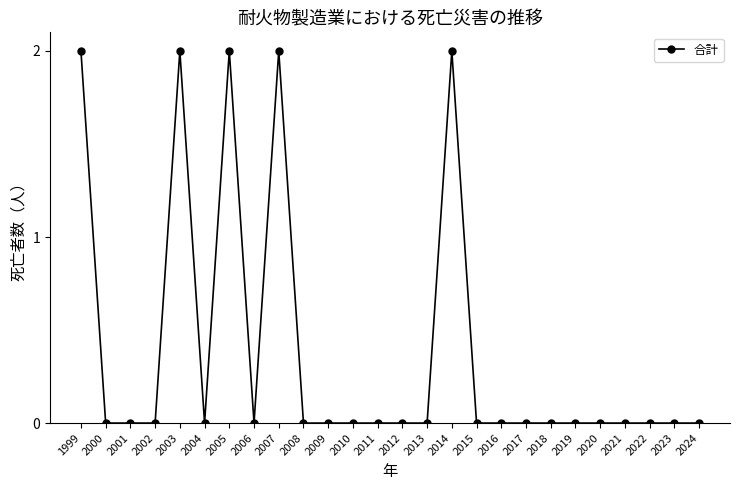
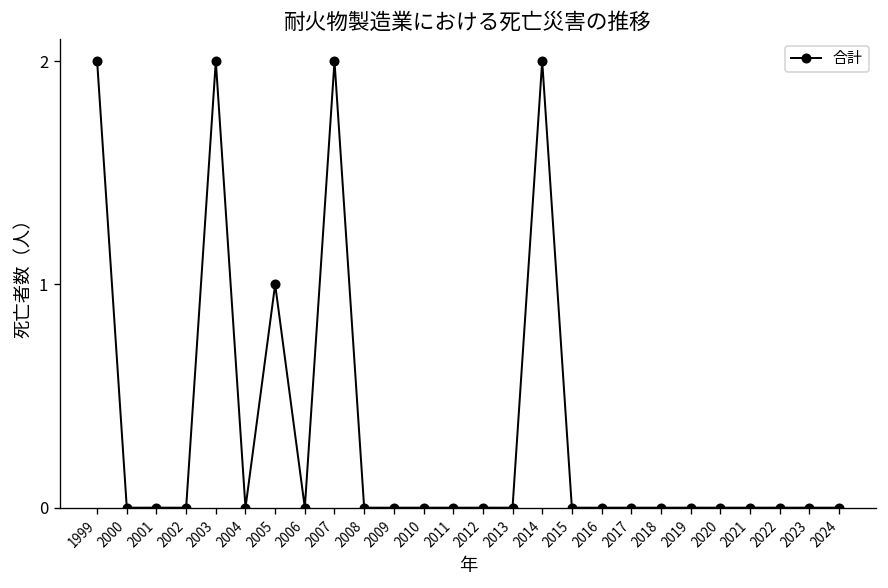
2005: 2 -> 1
